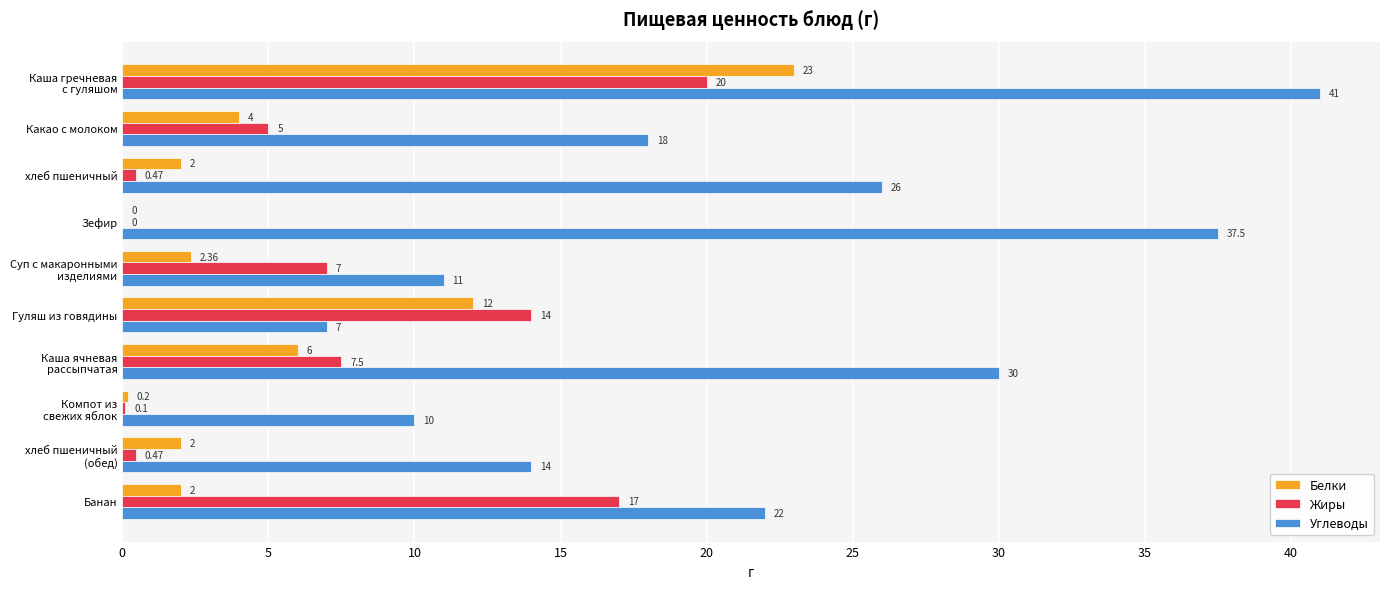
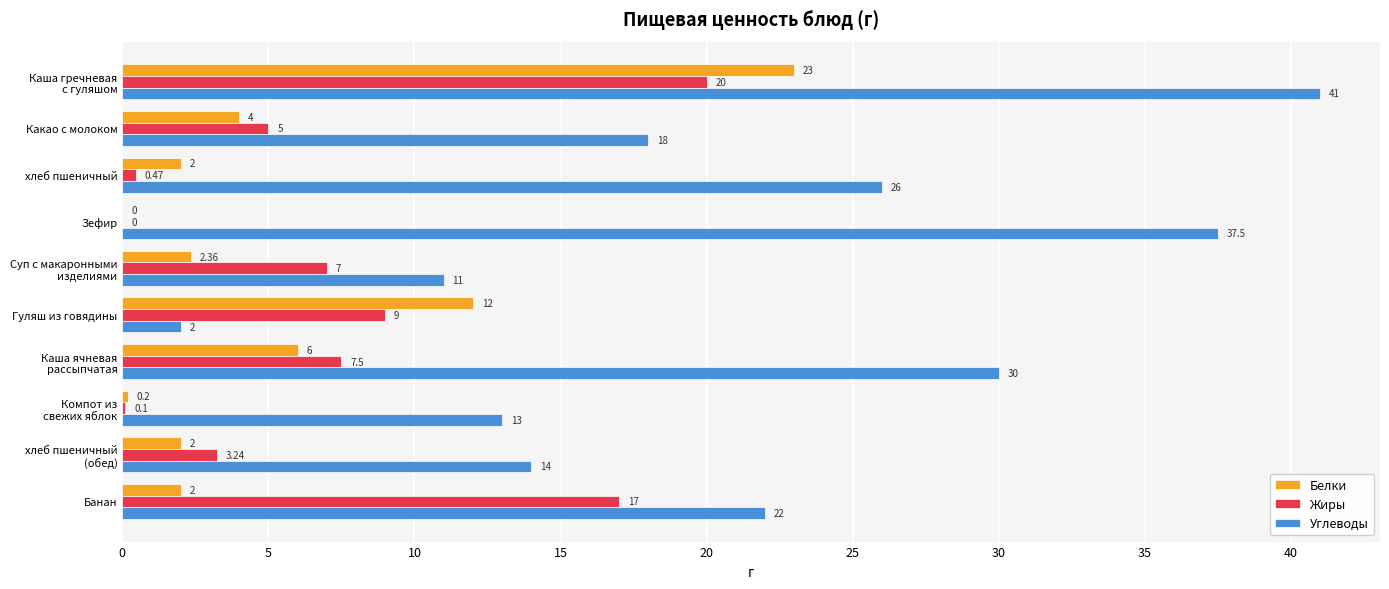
Жиры, Гуляш из говядины: 14 -> 9
Углеводы, Гуляш из говядины: 7 -> 2
Углеводы, Компот из свежих яблок: 10 -> 13
Жиры, хлеб пшеничный (обед): 0.47 -> 3.24
